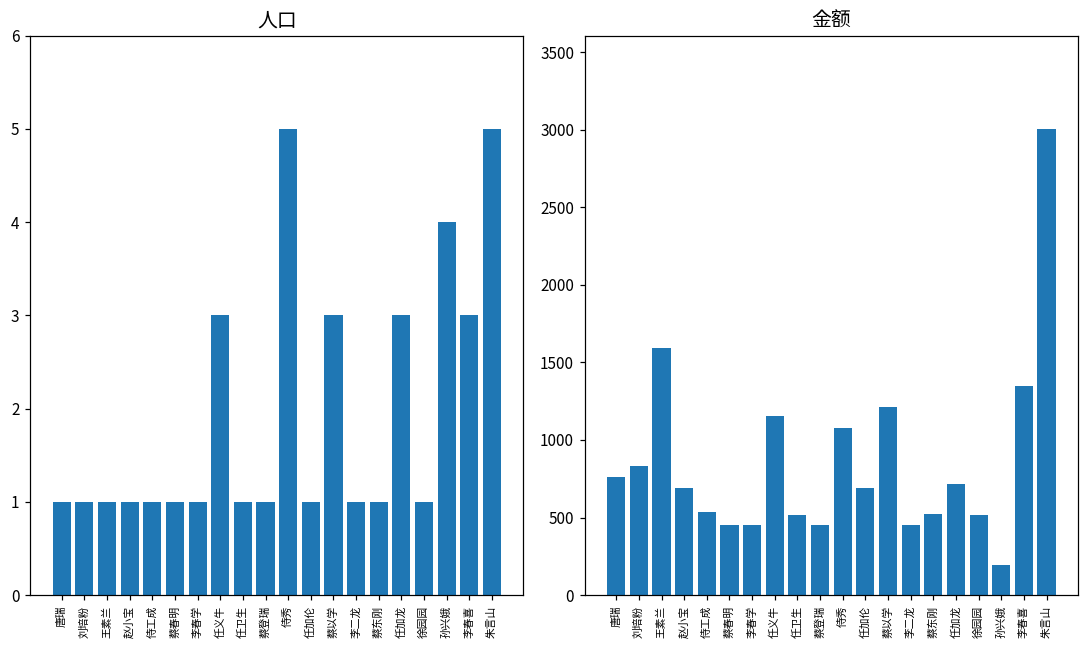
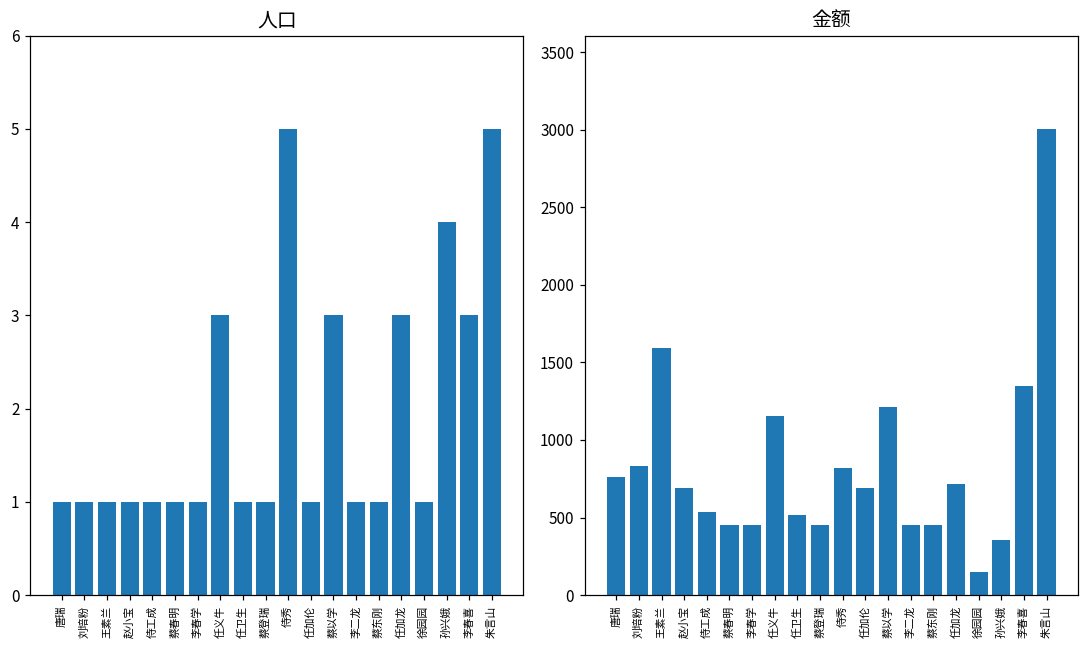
金额, 侍秀: 1080 -> 820
金额, 蔡东刚: 530 -> 450
金额, 徐园园: 520 -> 150
金额, 孙兴娥: 190 -> 360
